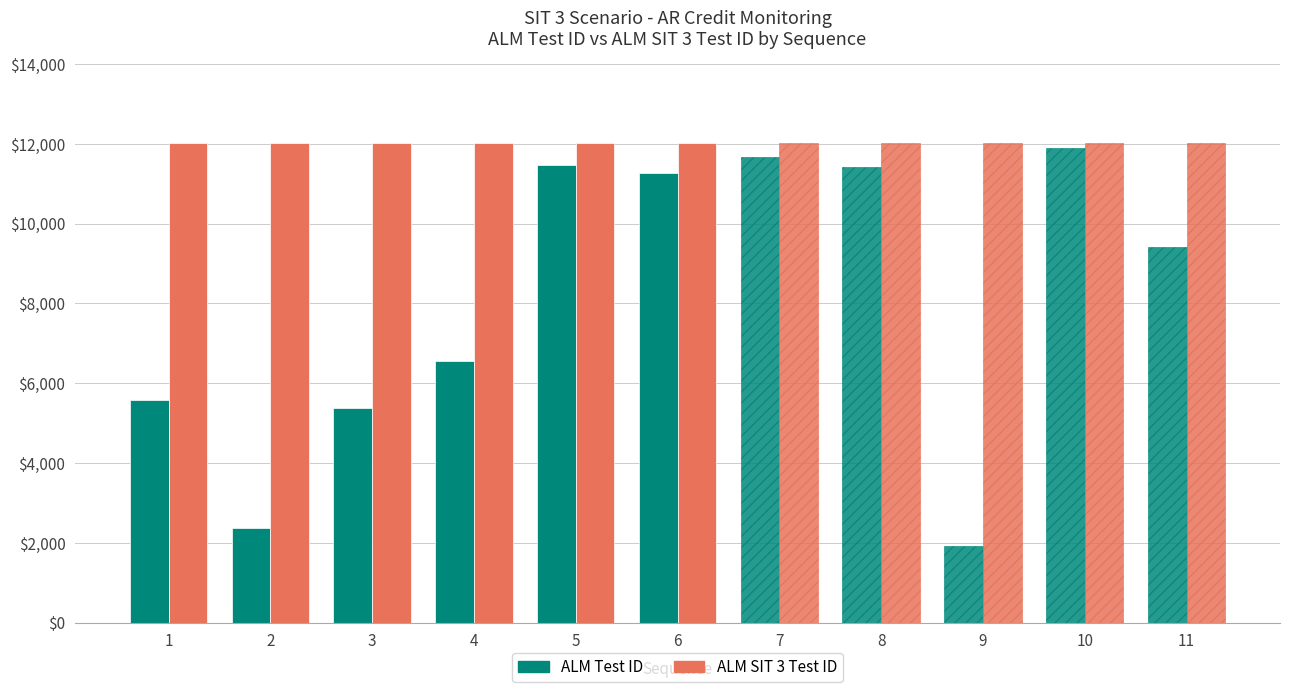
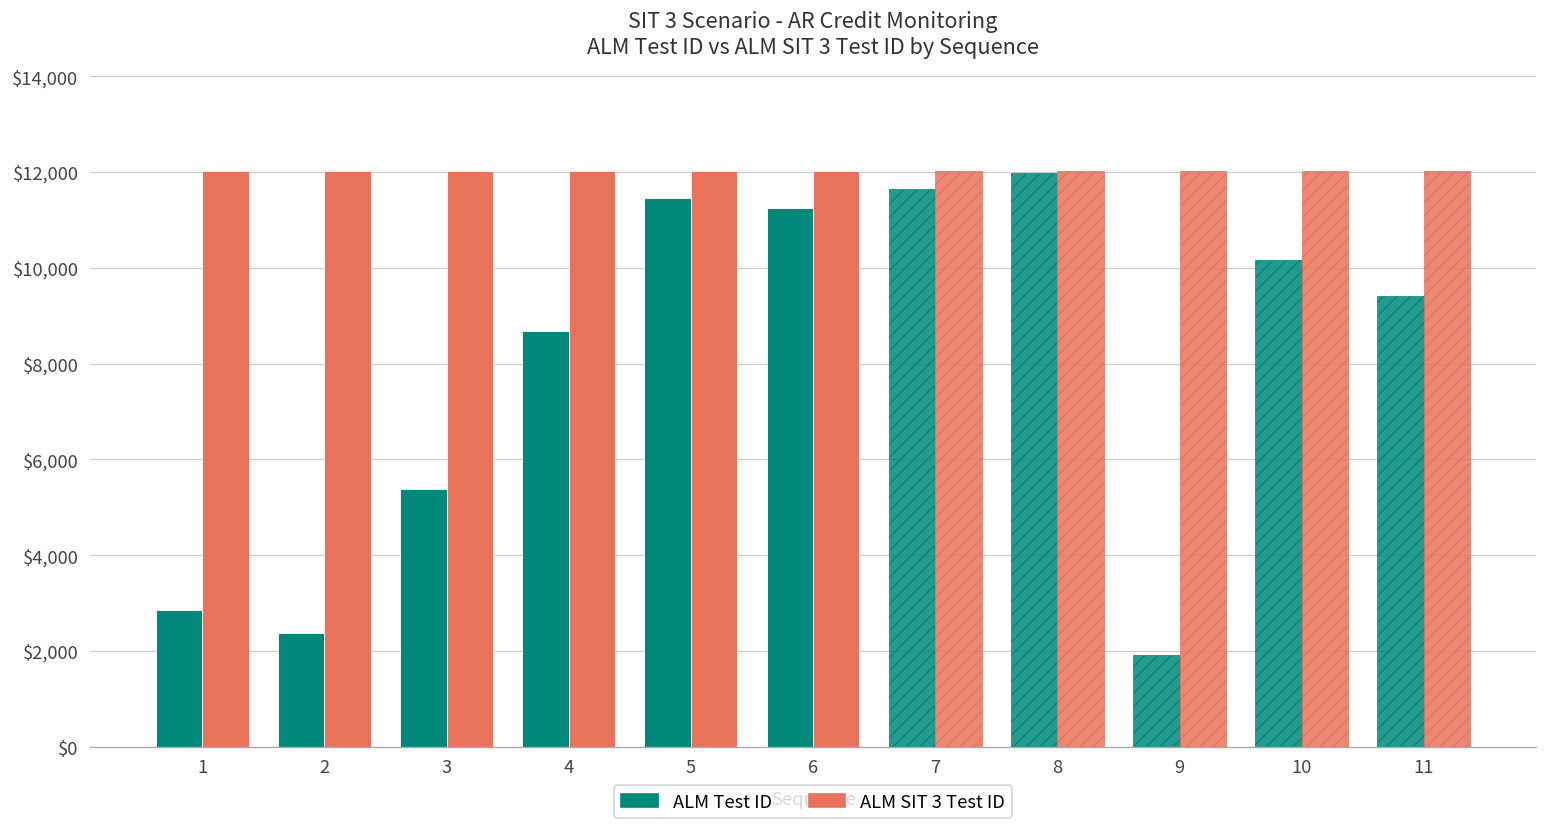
ALM Test ID, 1: $5,600 -> $2,800
ALM Test ID, 4: $6,600 -> $8,700
ALM Test ID, 8: $11,400 -> $12,000
ALM Test ID, 10: $11,900 -> $10,200
